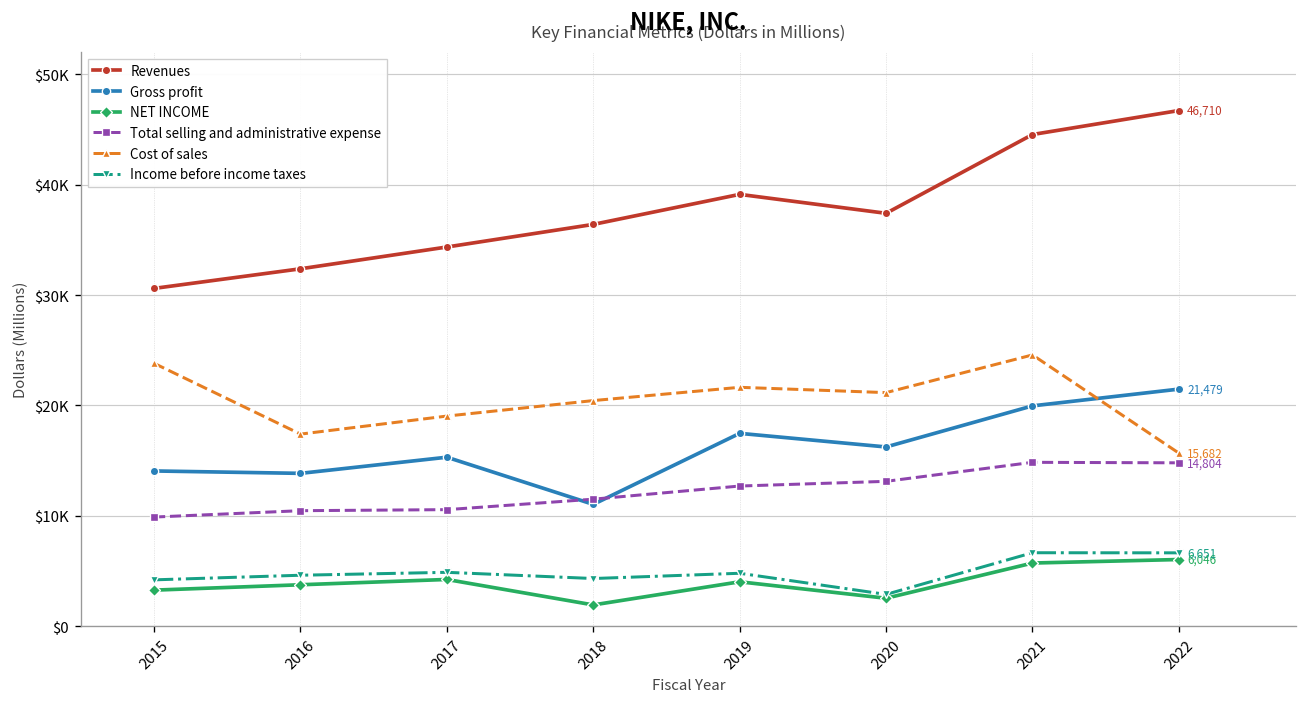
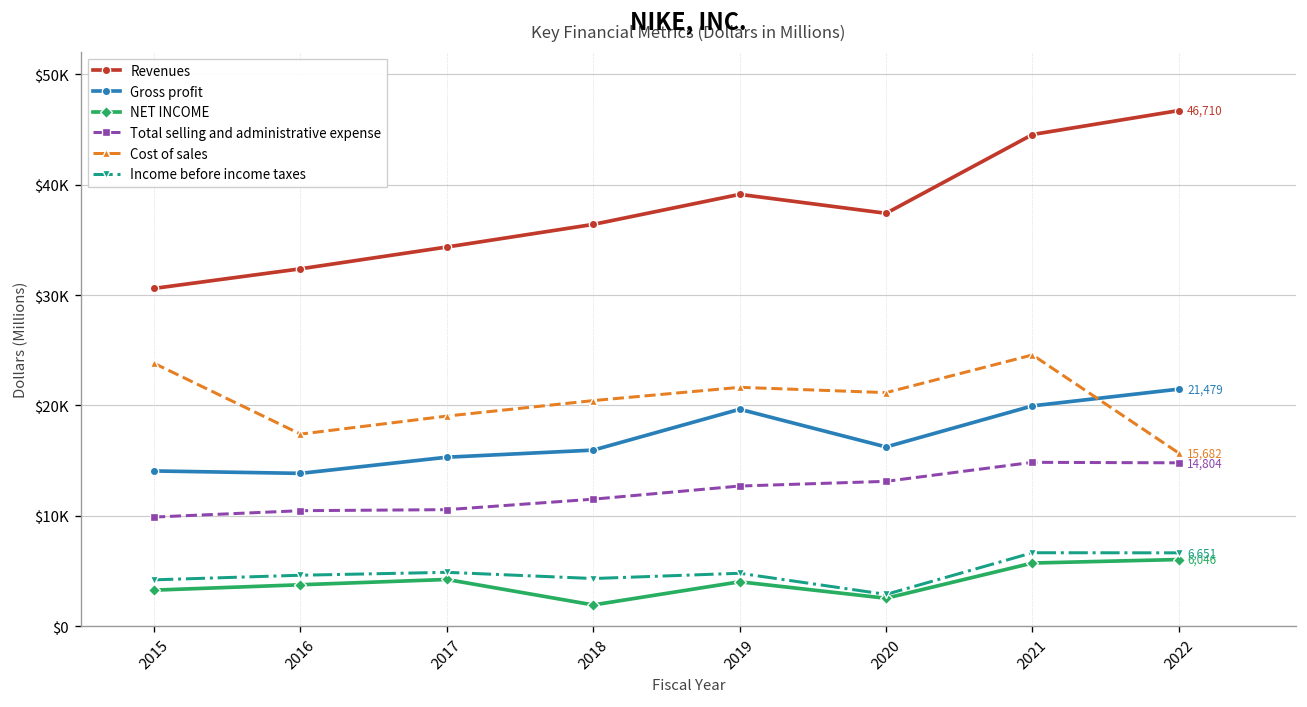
Gross profit, 2018: $11000 -> $16000
Gross profit, 2019: $17000 -> $20000
